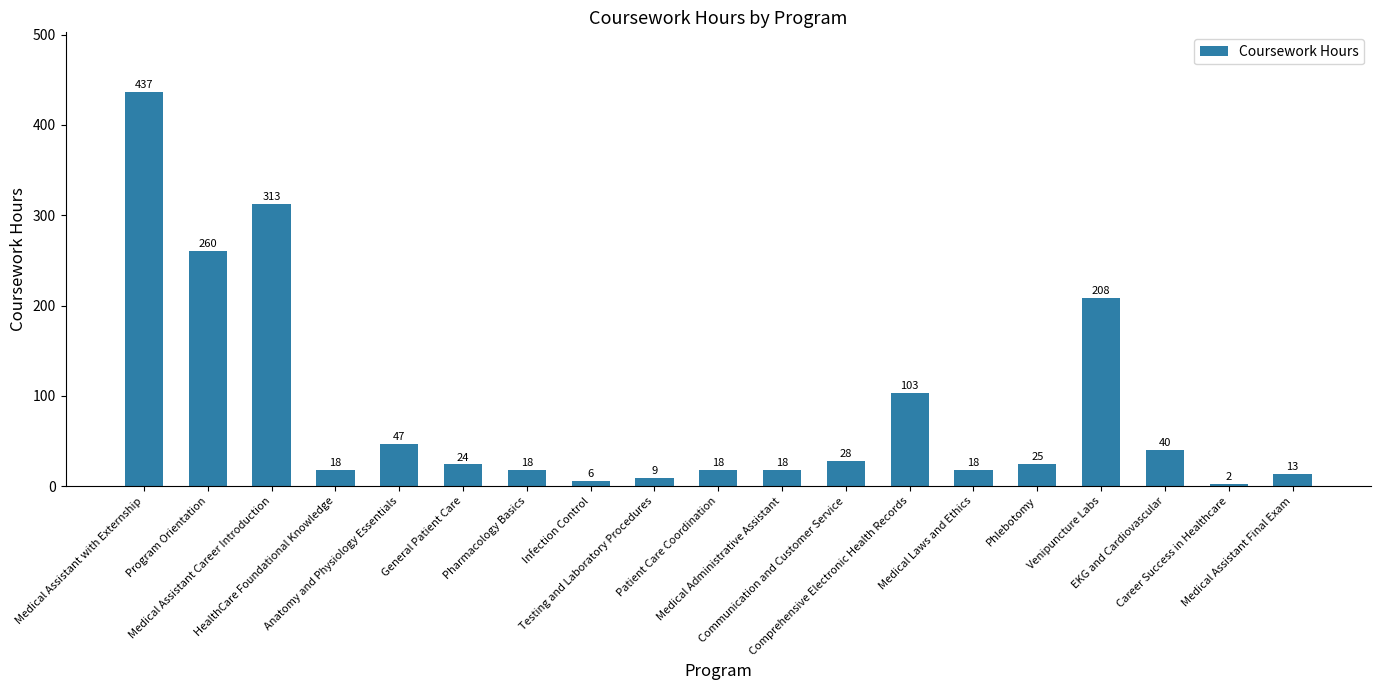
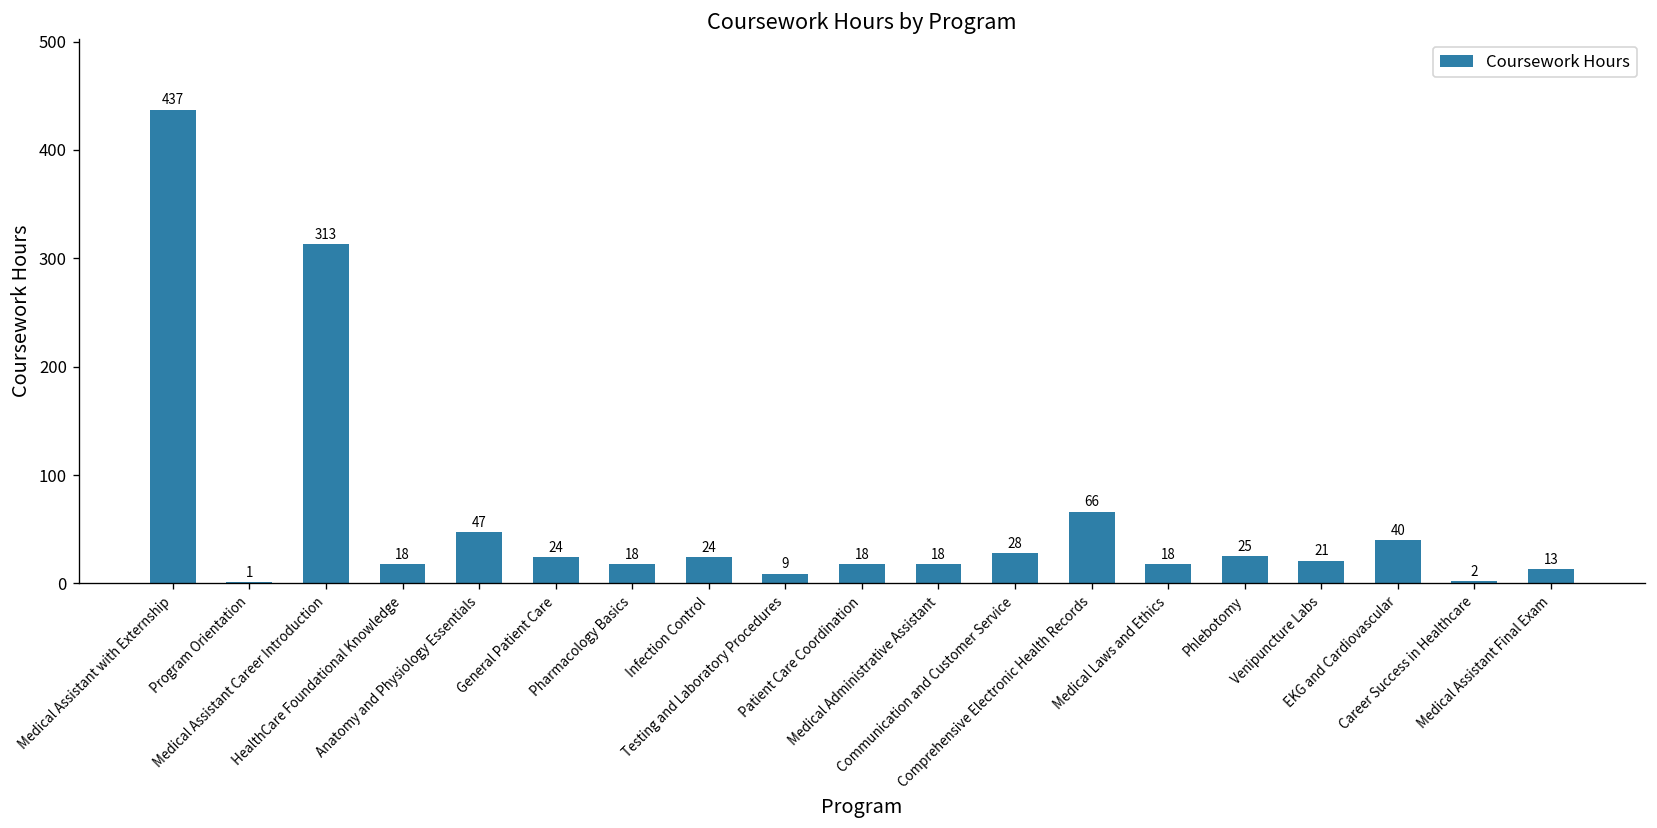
Program Orientation: 260 -> 1
Infection Control: 6 -> 24
Comprehensive Electronic Health Records: 103 -> 66
Venipuncture Labs: 208 -> 21
